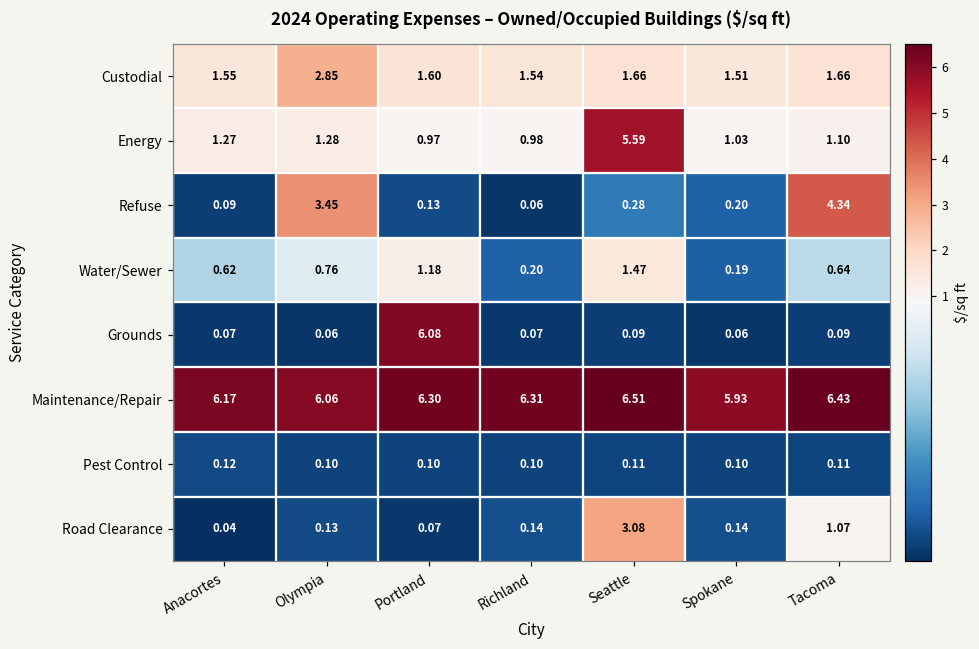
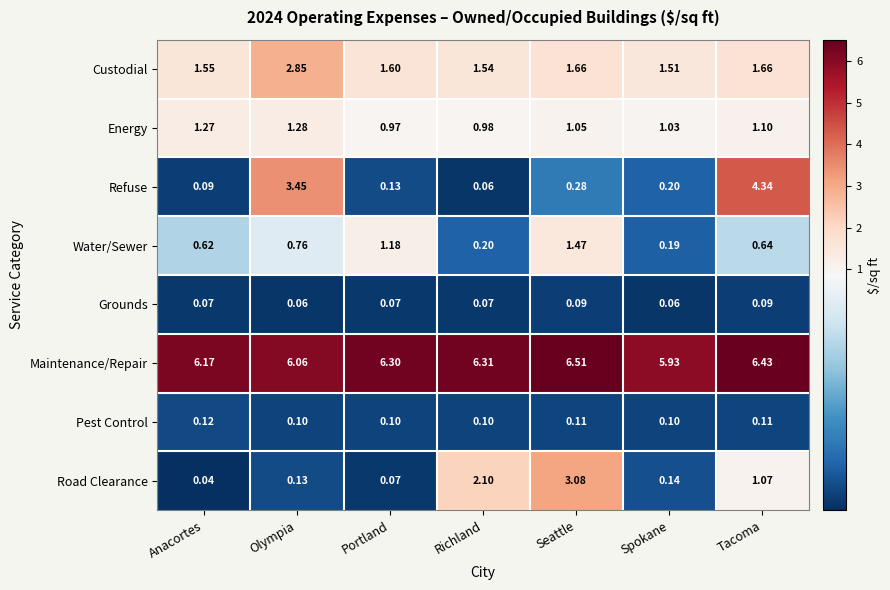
Energy, Seattle: 5.59 -> 1.05
Grounds, Portland: 6.08 -> 0.07
Road Clearance, Richland: 0.14 -> 2.10
